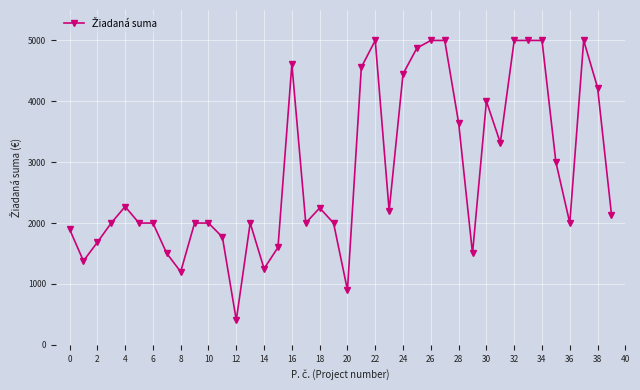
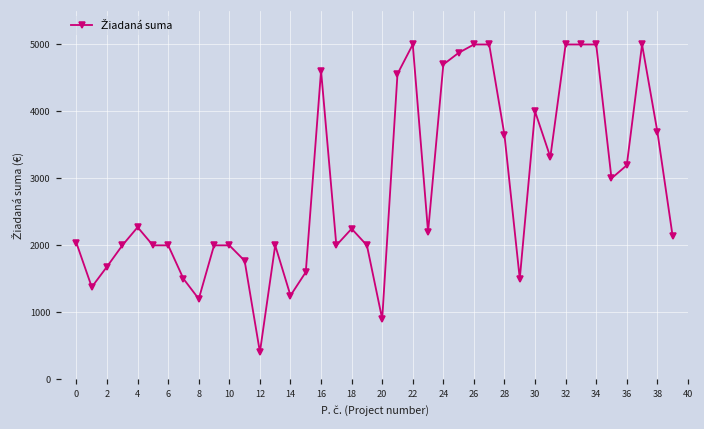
0: 1900 -> 2000
24: 4500 -> 4700
36: 2000 -> 3200
38: 4200 -> 3700
